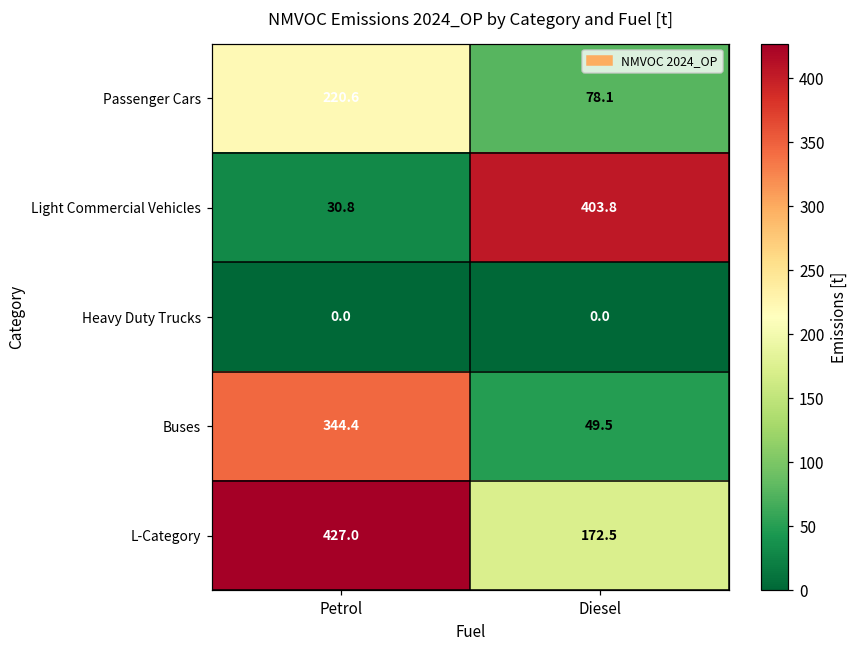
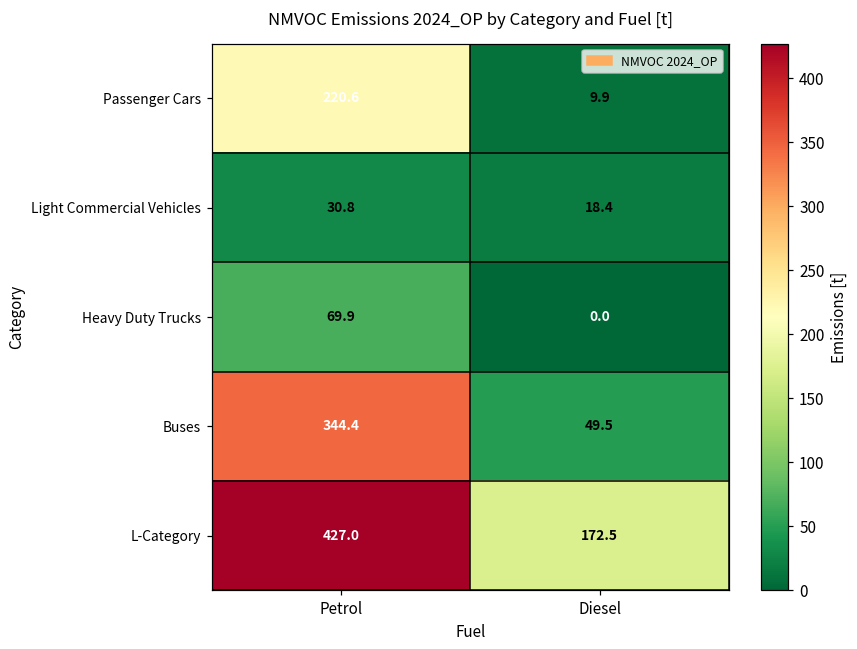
Passenger Cars, Diesel: 78.1 -> 9.9
Light Commercial Vehicles, Diesel: 403.8 -> 18.4
Heavy Duty Trucks, Petrol: 0.0 -> 69.9
